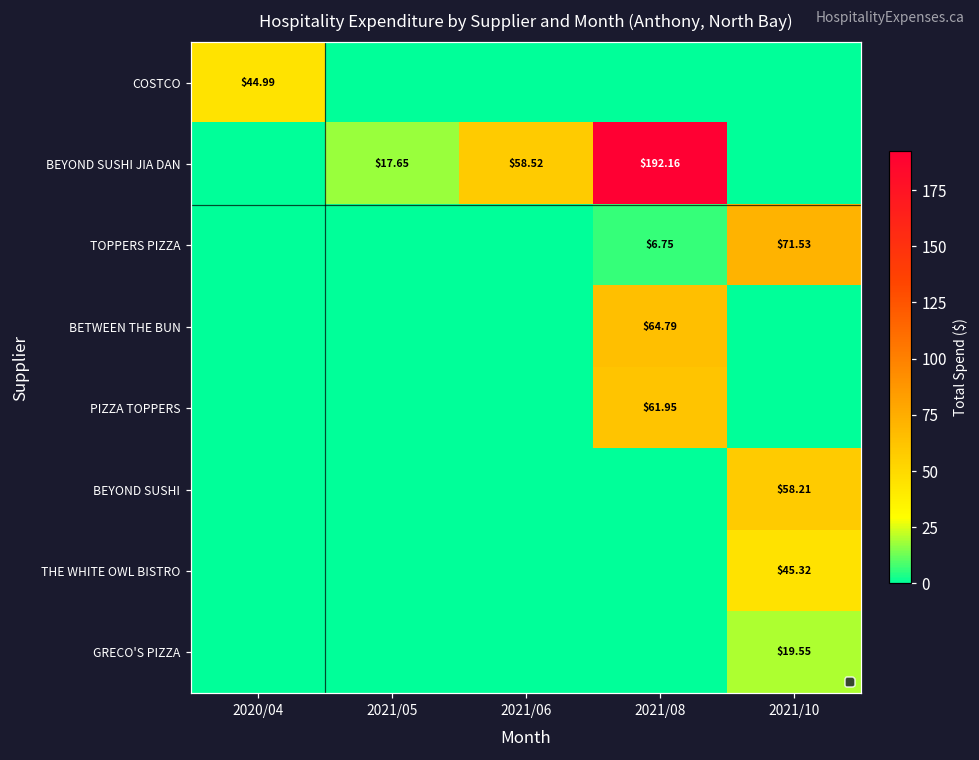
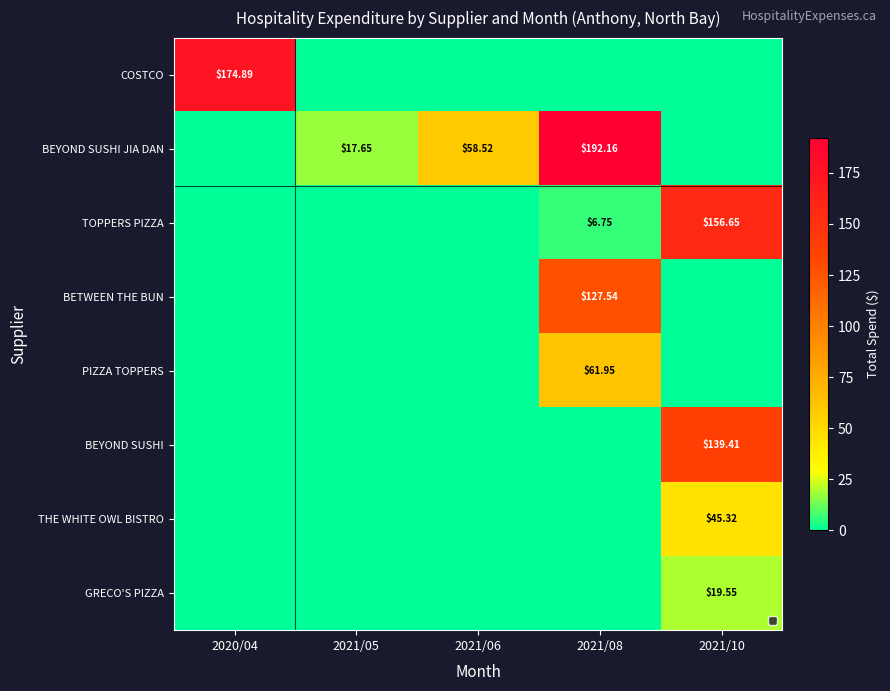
COSTCO, 2020/04: $44.99 -> $174.89
TOPPERS PIZZA, 2021/10: $71.53 -> $156.65
BETWEEN THE BUN, 2021/08: $64.79 -> $127.54
BEYOND SUSHI, 2021/10: $58.21 -> $139.41
